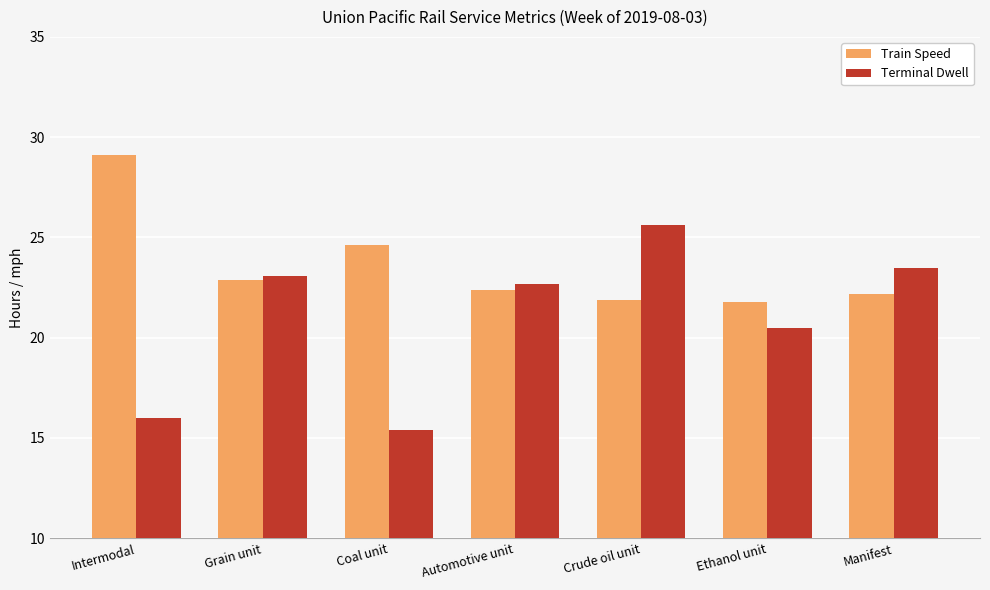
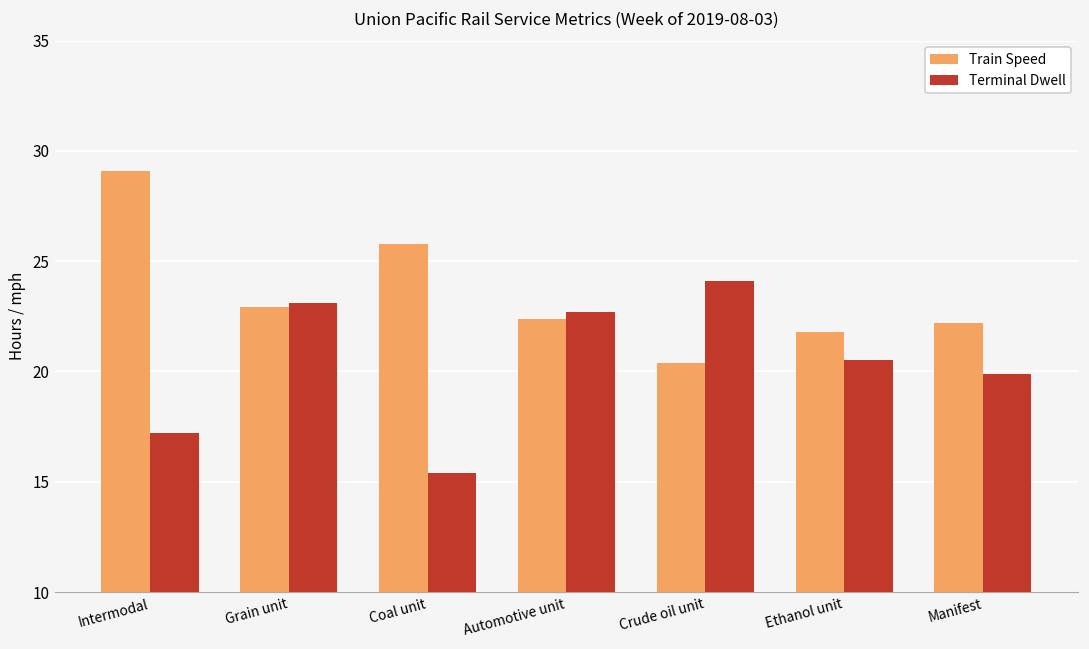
Terminal Dwell, Intermodal: 16.0 -> 17.2
Train Speed, Coal unit: 24.6 -> 25.8
Train Speed, Crude oil unit: 21.9 -> 20.4
Terminal Dwell, Crude oil unit: 25.6 -> 24.1
Terminal Dwell, Manifest: 23.5 -> 19.9
